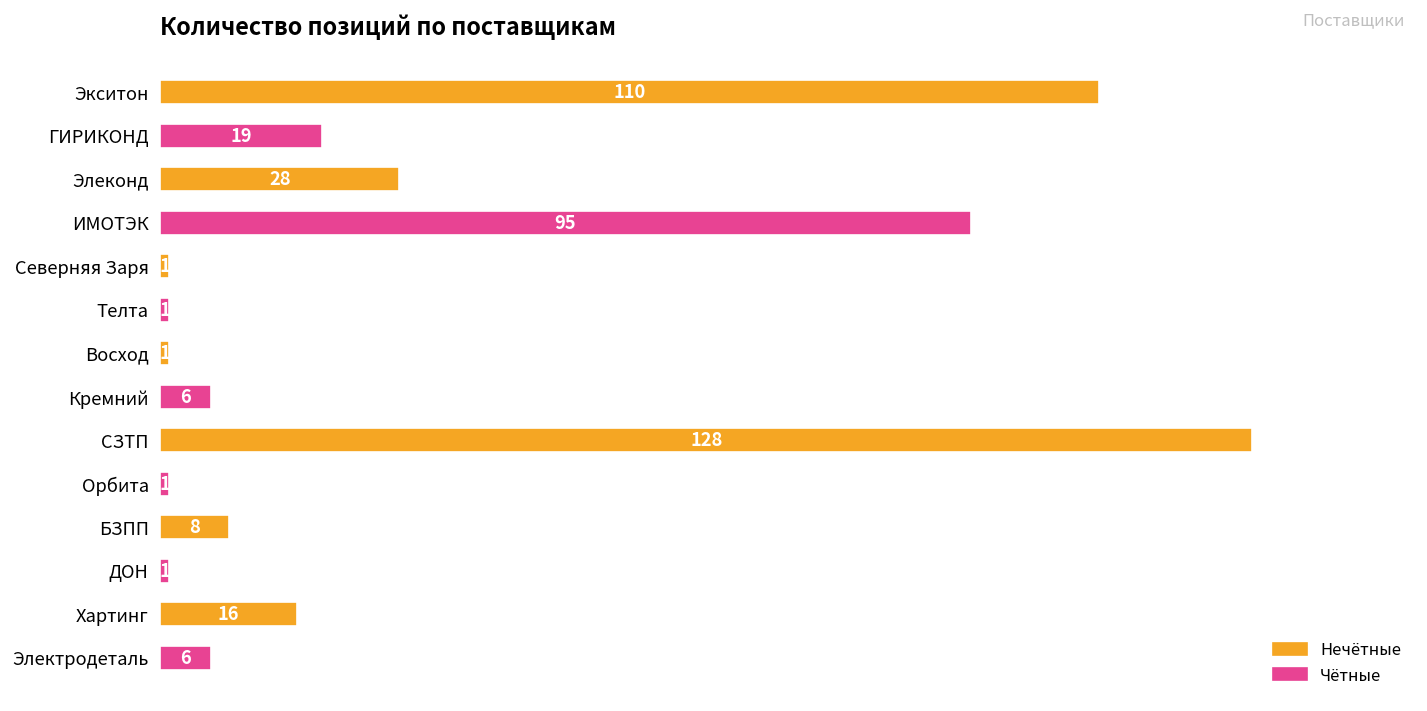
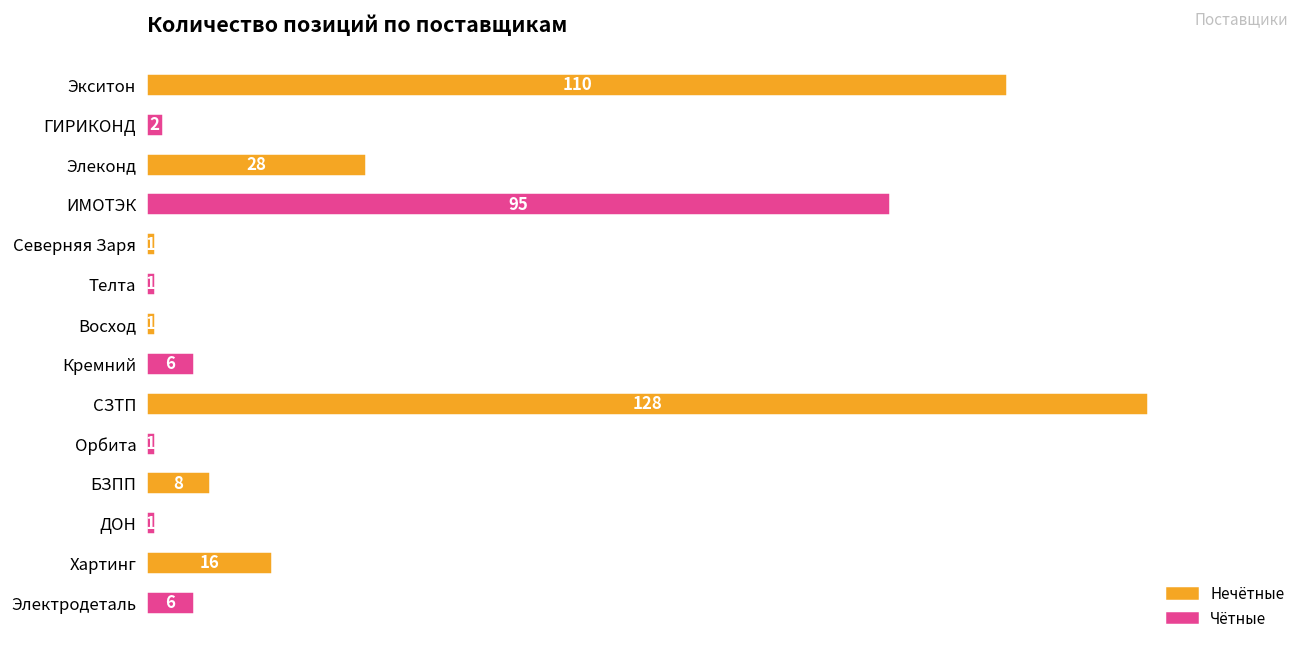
ГИРИКОНД: 19 -> 2
